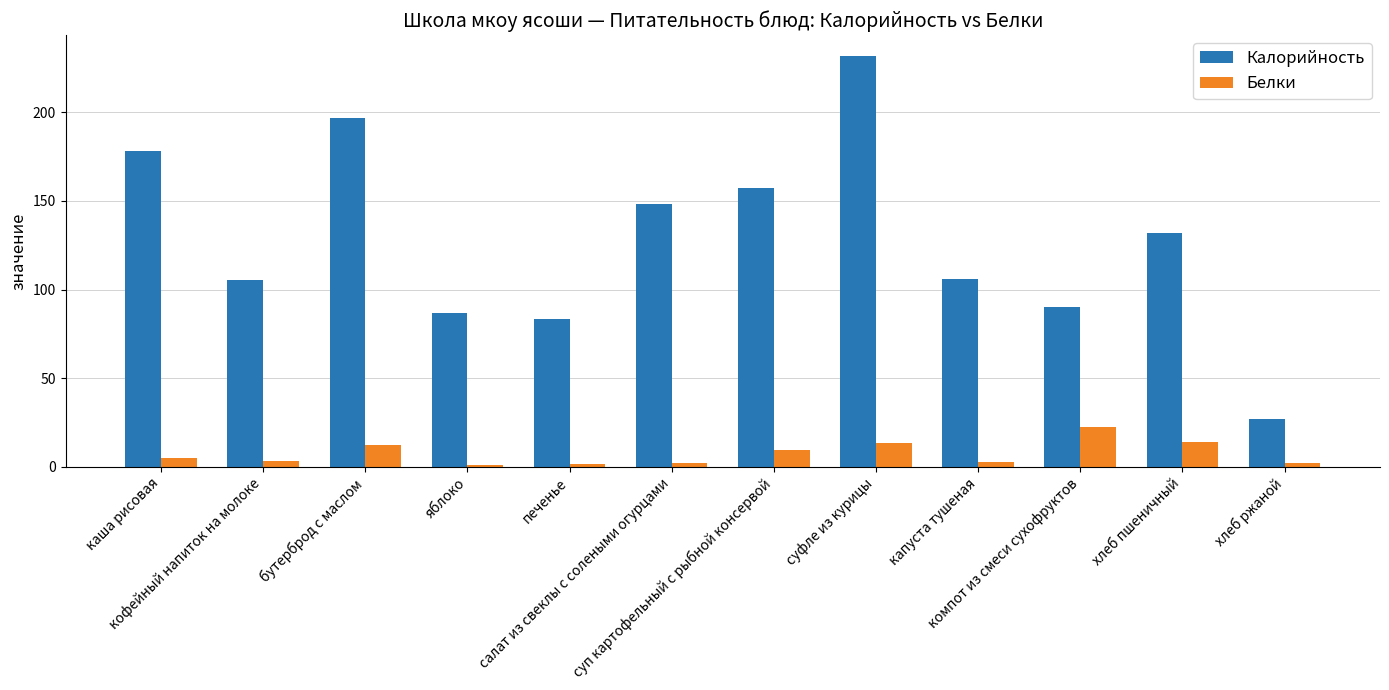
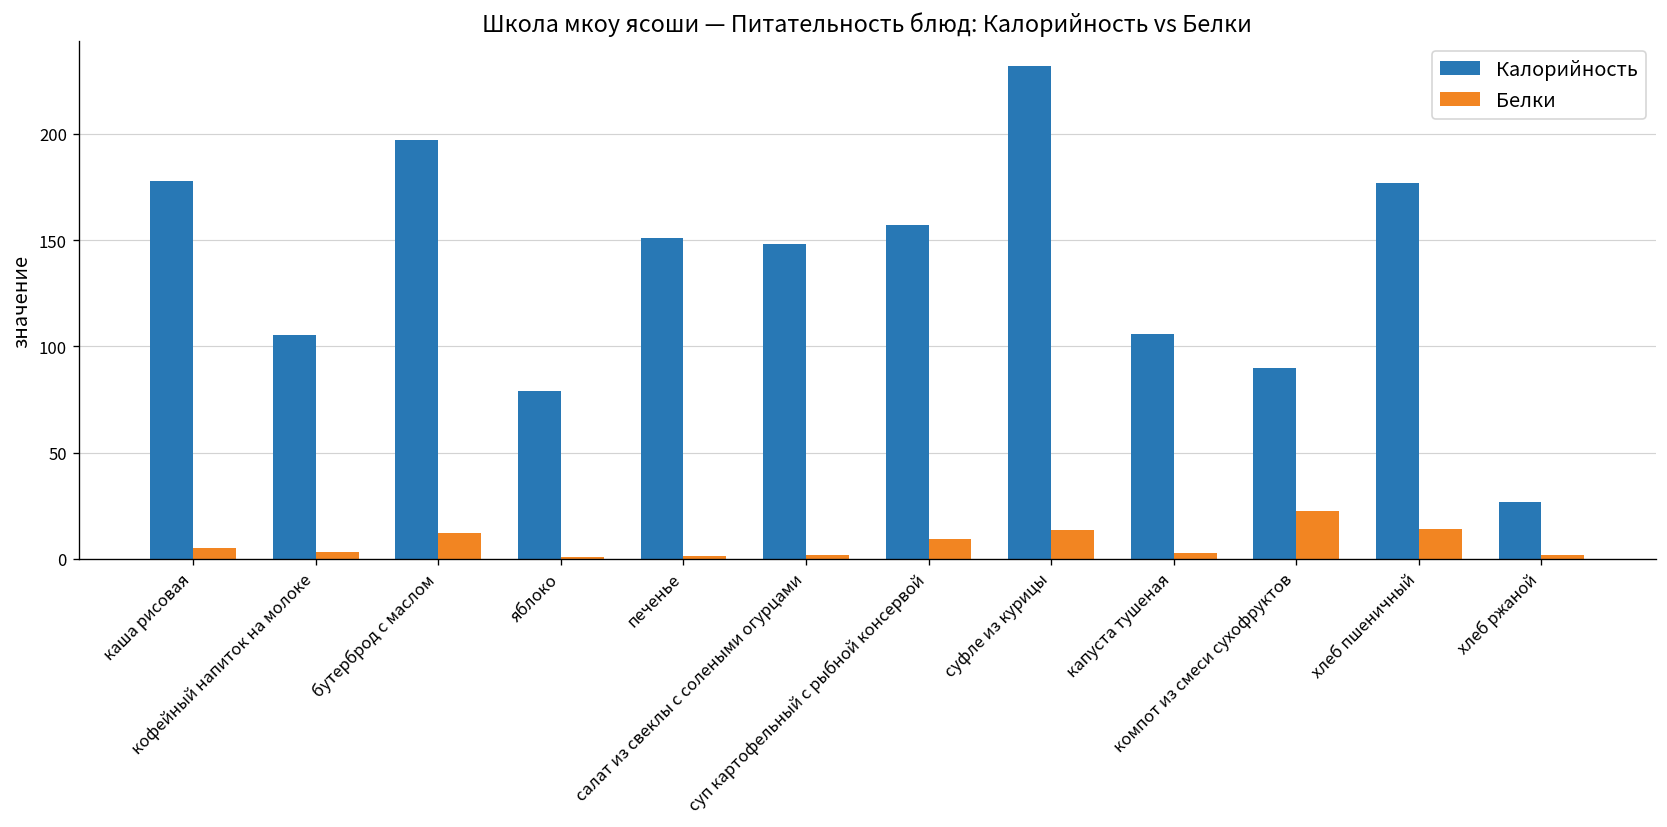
Калорийность, яблоко: 87 -> 79
Калорийность, печенье: 83 -> 151
Калорийность, хлеб пшеничный: 132 -> 177
